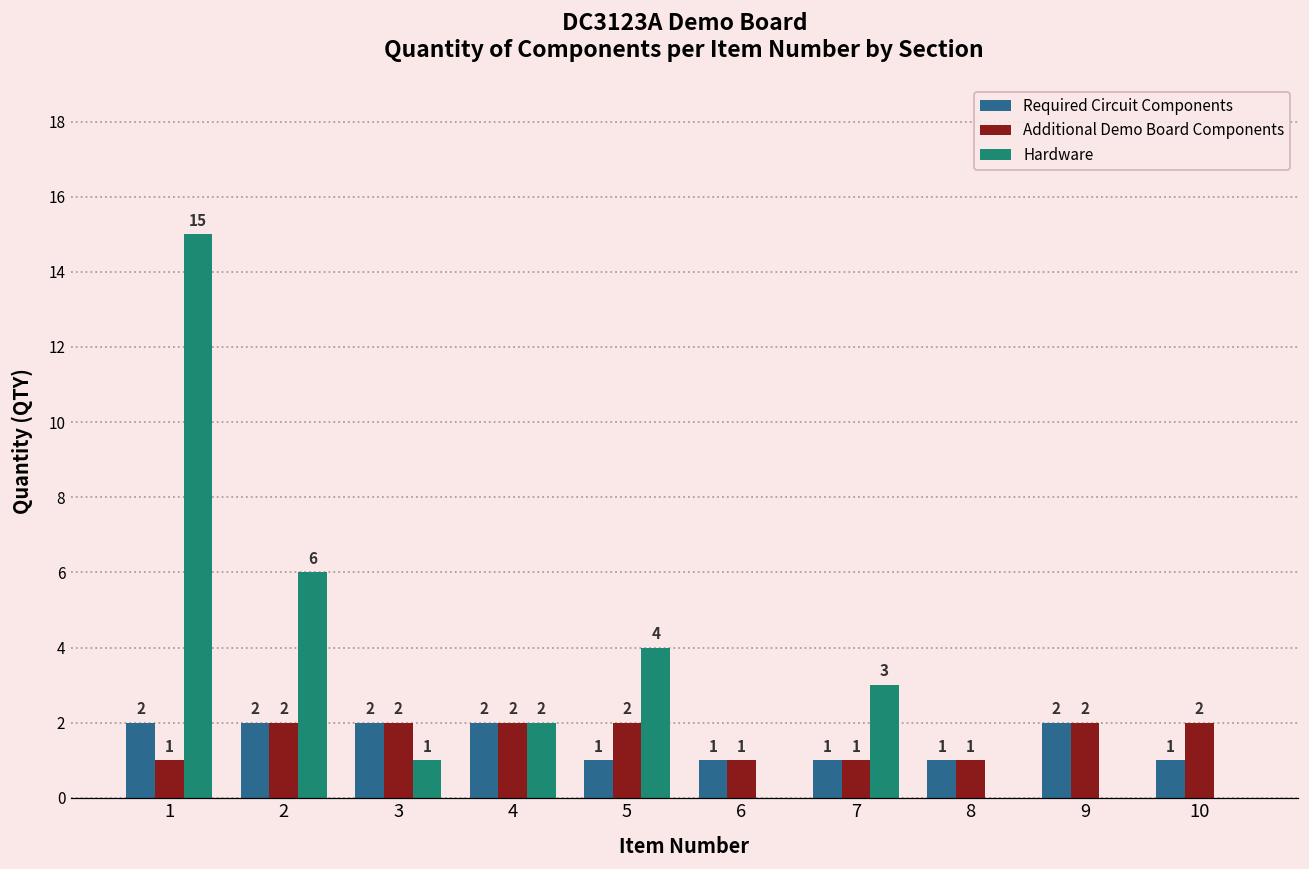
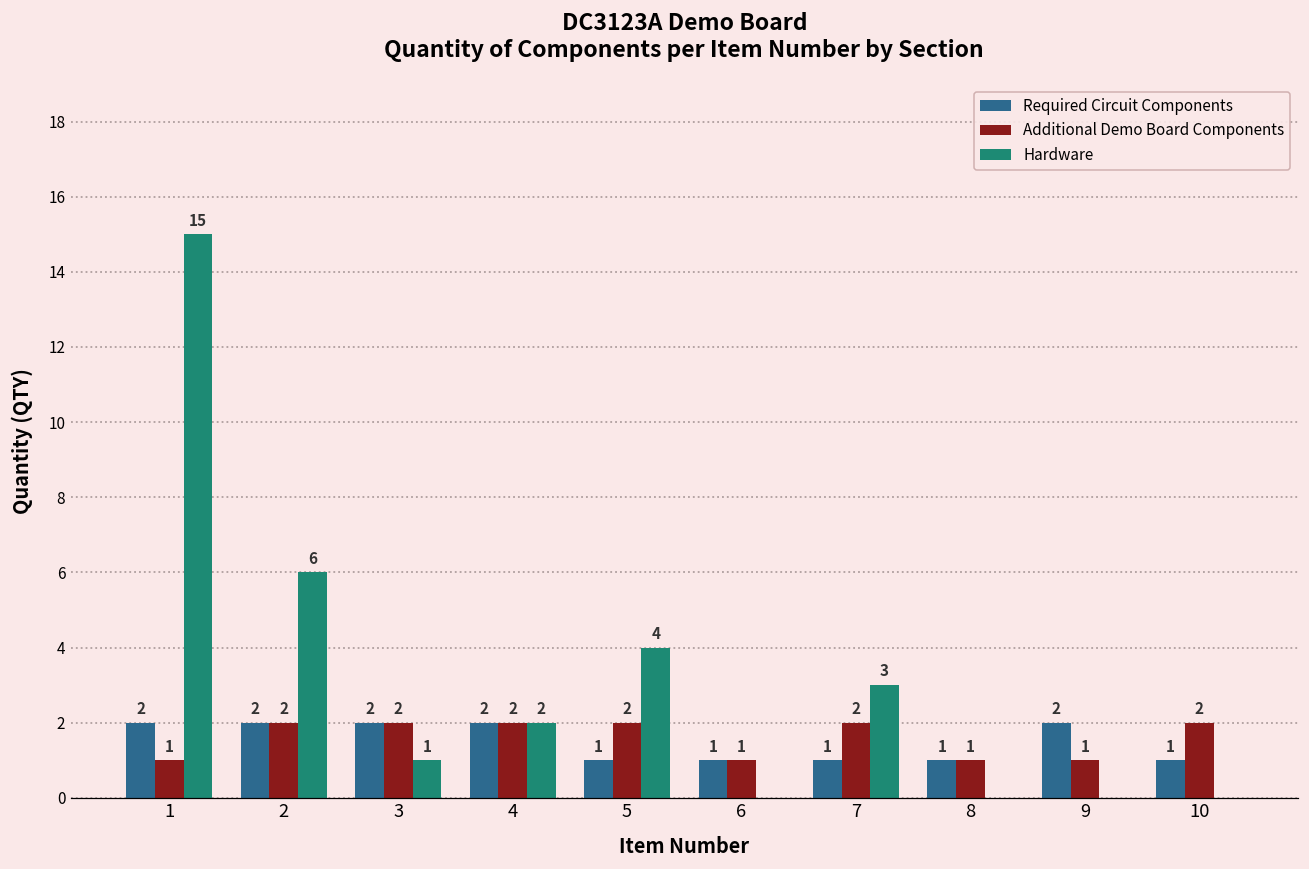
Additional Demo Board Components, 7: 1 -> 2
Additional Demo Board Components, 9: 2 -> 1
